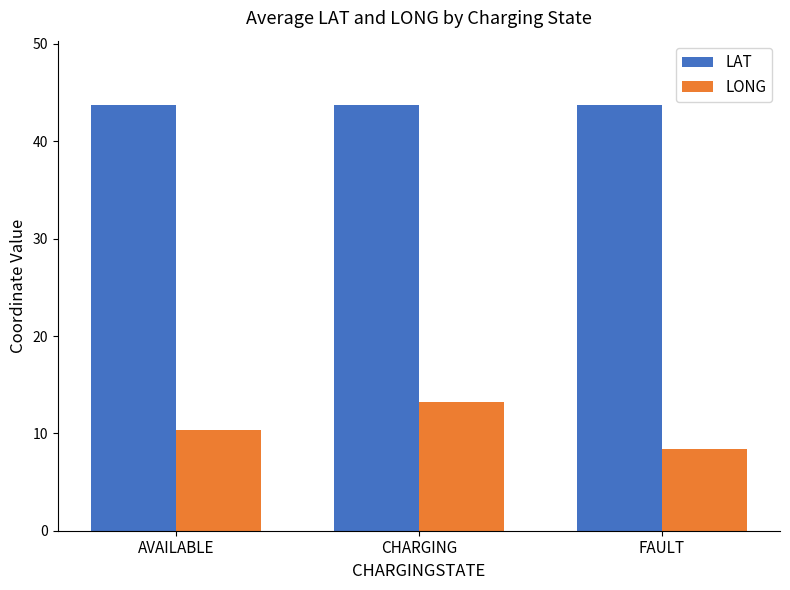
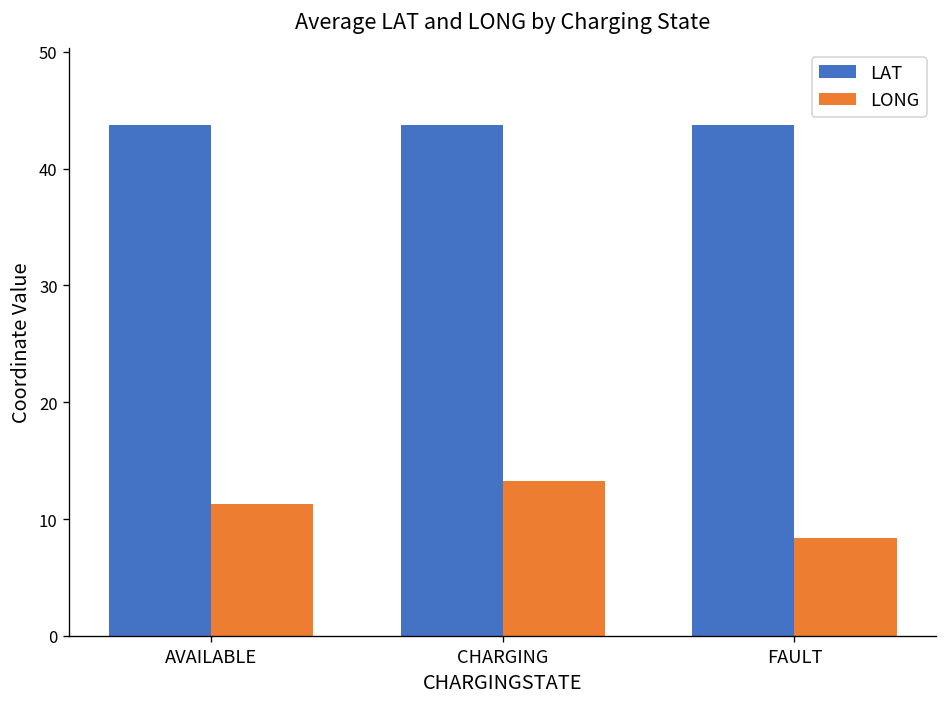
LONG, AVAILABLE: 10 -> 11
